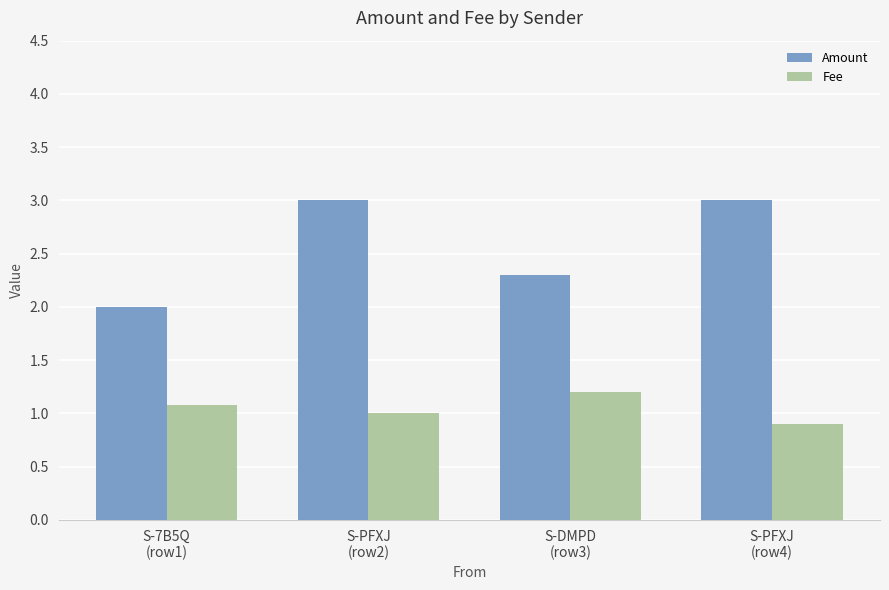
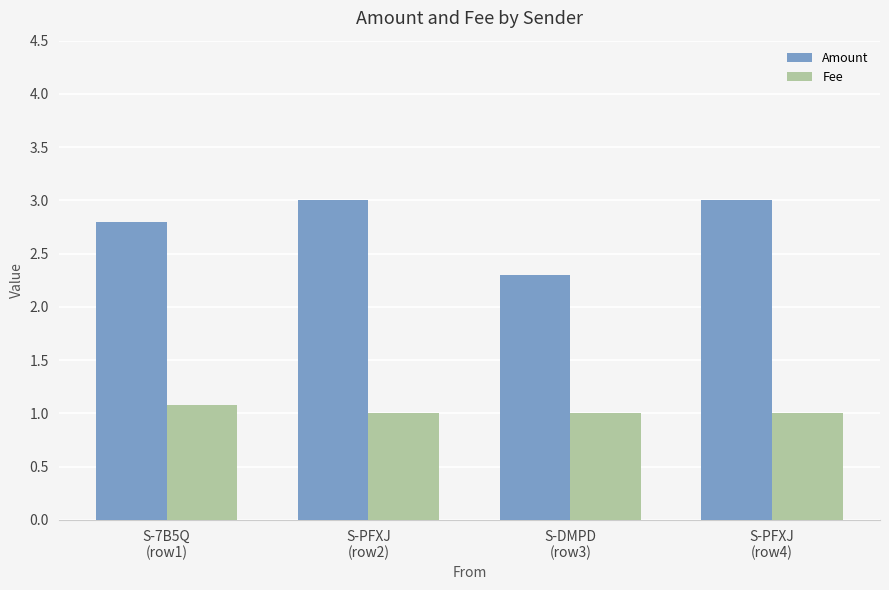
Amount, S-7B5Q (row1): 2.0 -> 2.8
Fee, S-DMPD (row3): 1.2 -> 1.0
Fee, S-PFXJ (row4): 0.9 -> 1.0
